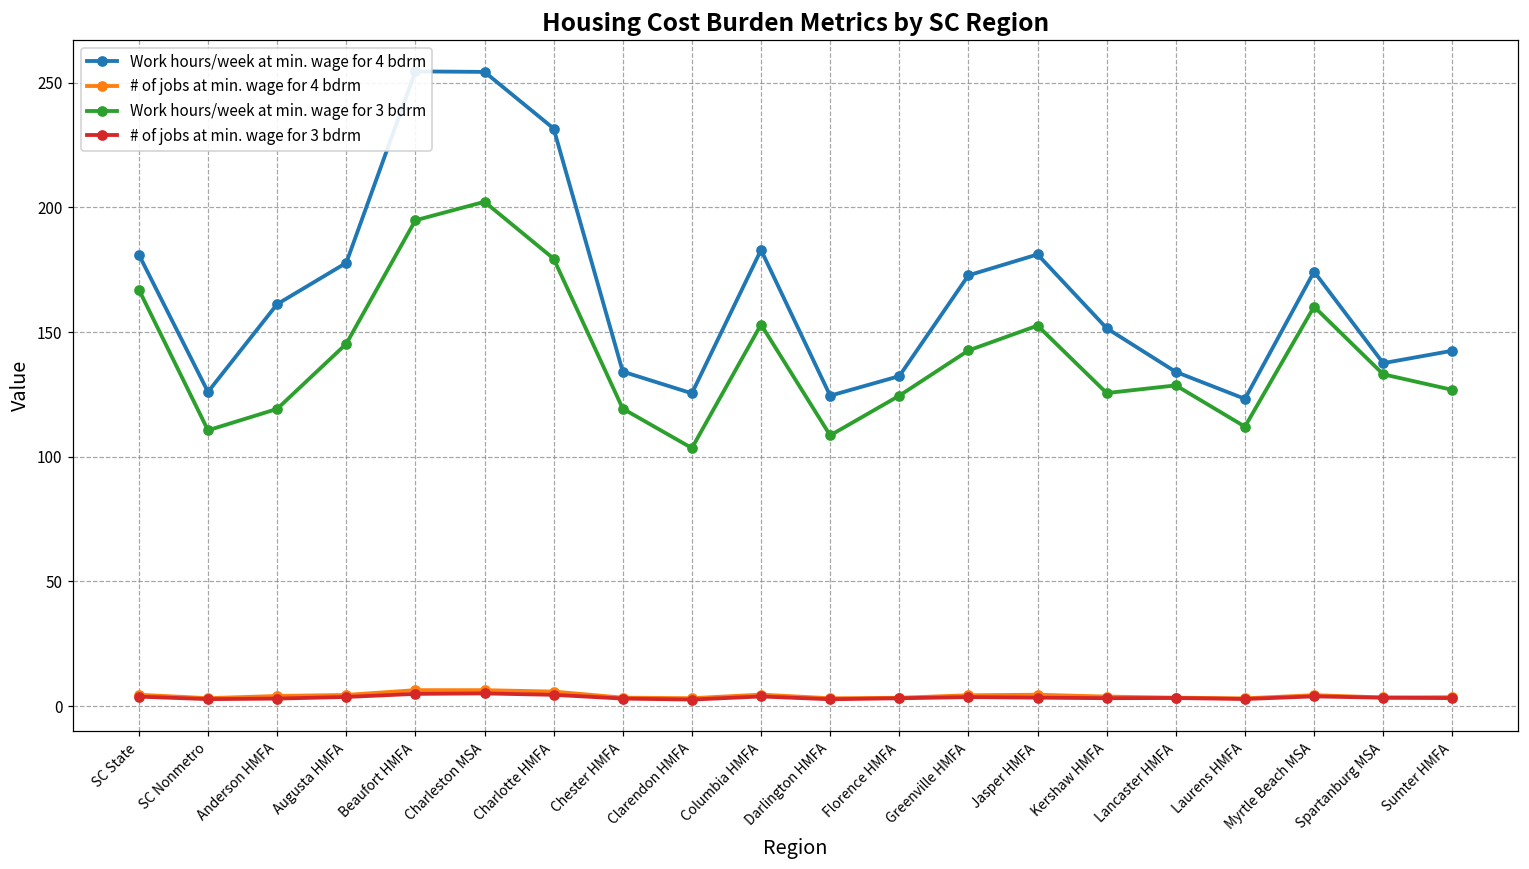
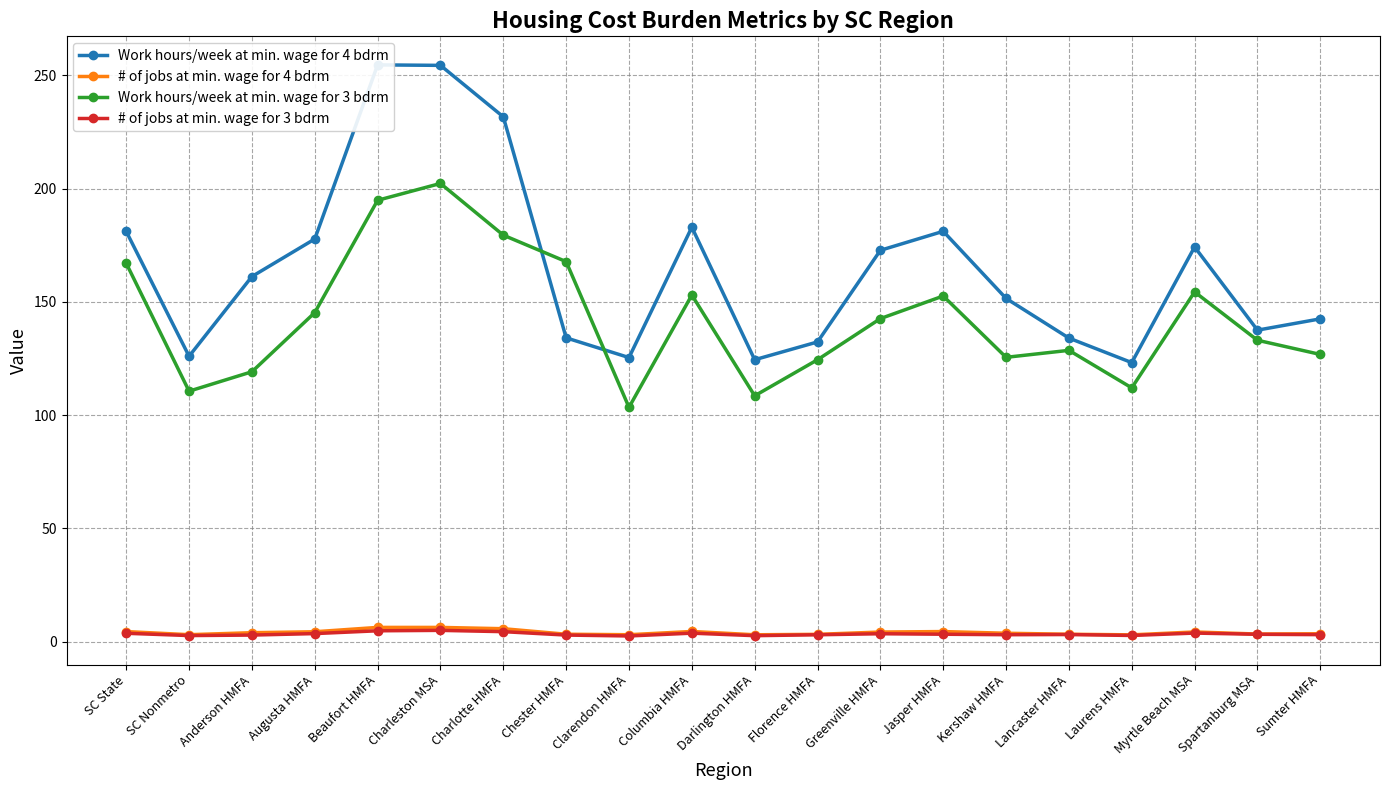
Work hours/week at min. wage for 3 bdrm, Chester HMFA: 119 -> 168
Work hours/week at min. wage for 3 bdrm, Myrtle Beach MSA: 160 -> 154
